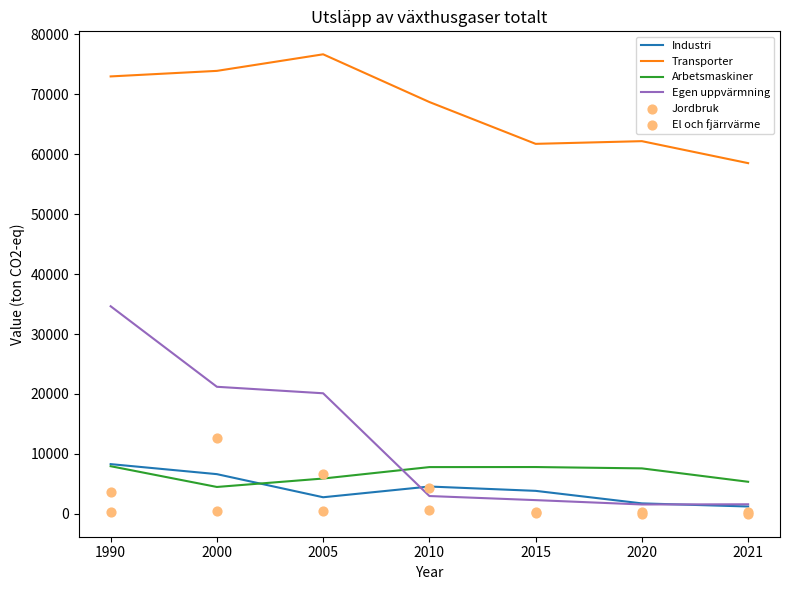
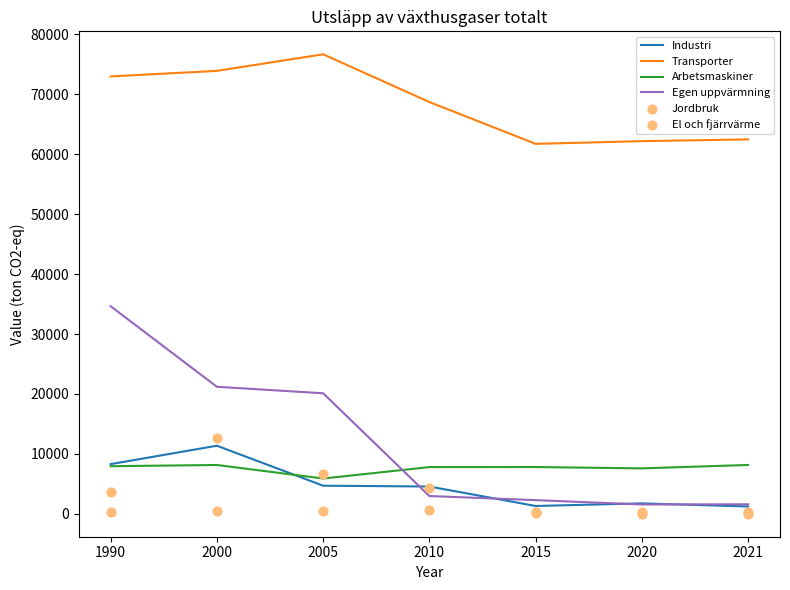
Industri, 2000: 7000 -> 11000
Arbetsmaskiner, 2000: 4000 -> 8000
Industri, 2005: 3000 -> 5000
Industri, 2015: 4000 -> 1000
Transporter, 2021: 59000 -> 62000
Arbetsmaskiner, 2021: 5000 -> 8000
